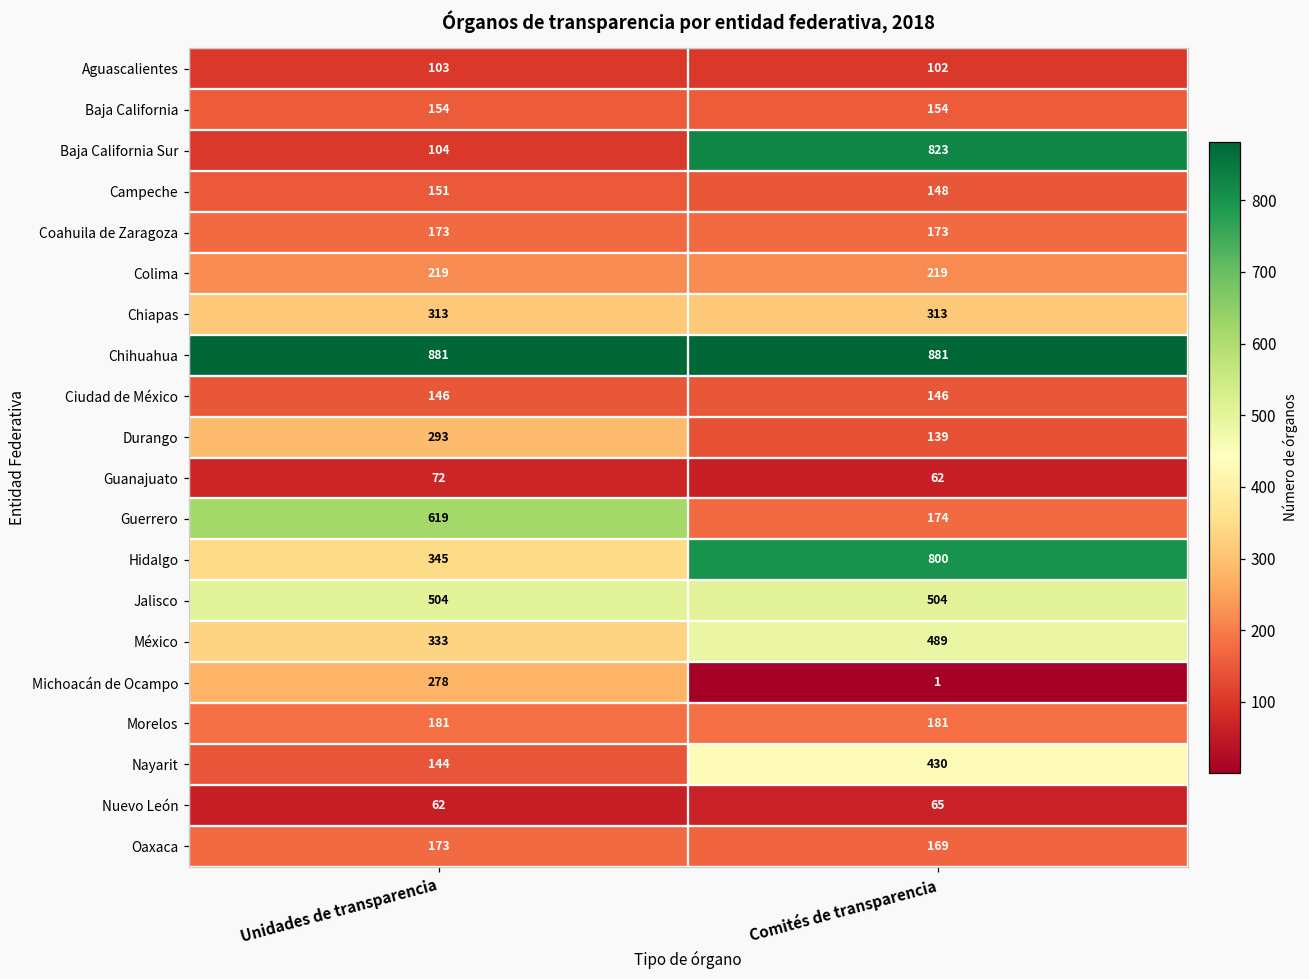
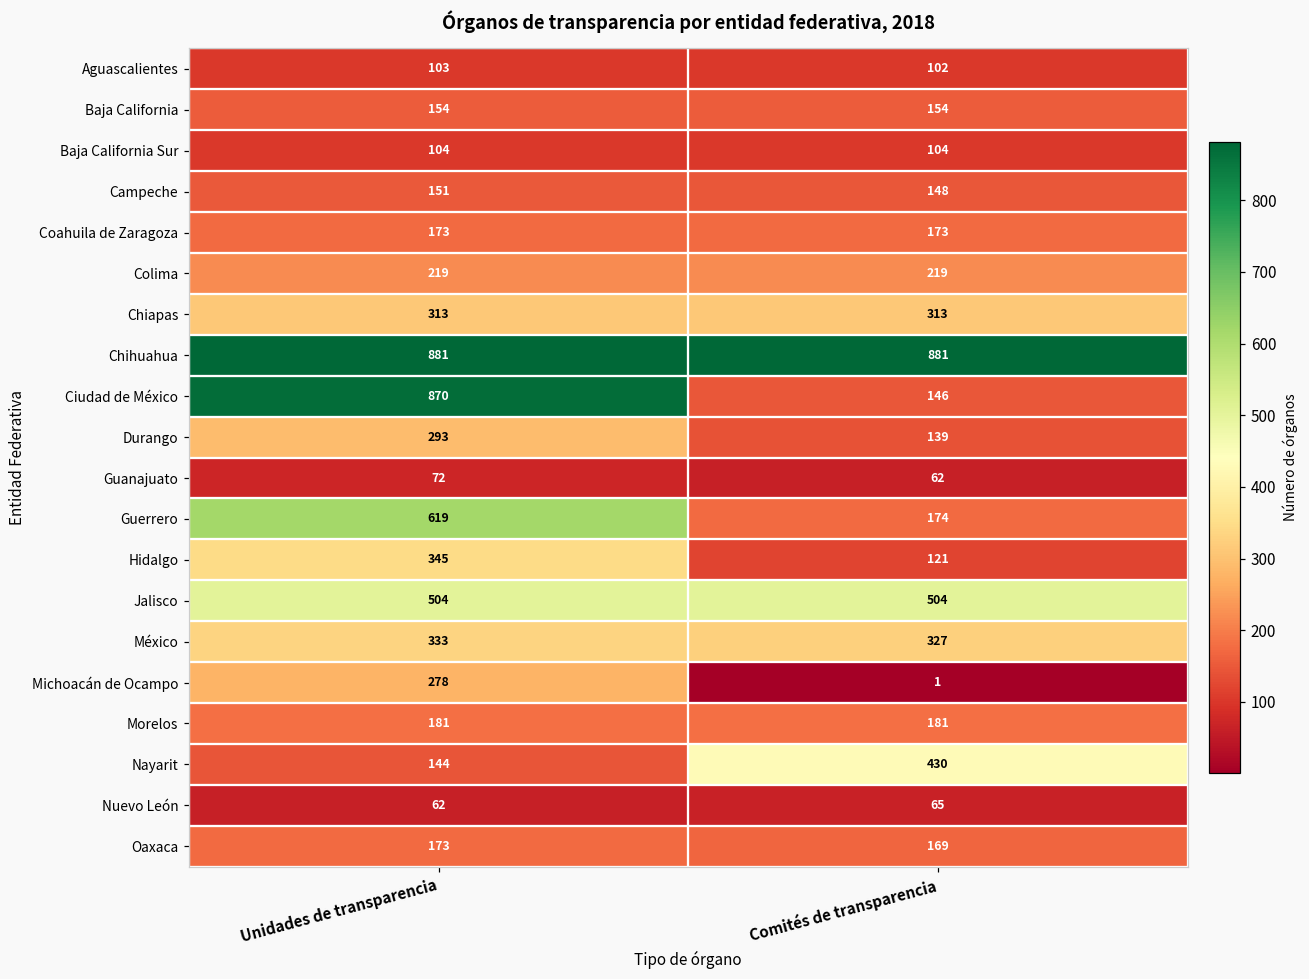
Baja California Sur, Comités de transparencia: 823 -> 104
Ciudad de México, Unidades de transparencia: 146 -> 870
Hidalgo, Comités de transparencia: 800 -> 121
México, Comités de transparencia: 489 -> 327
